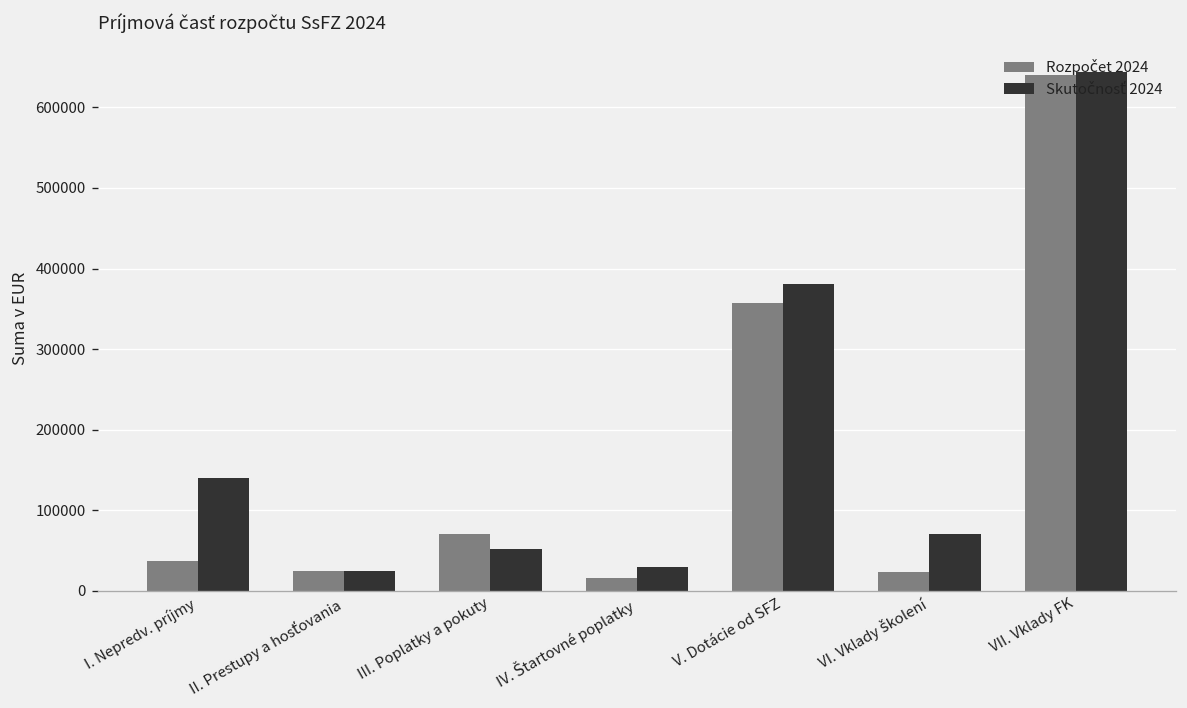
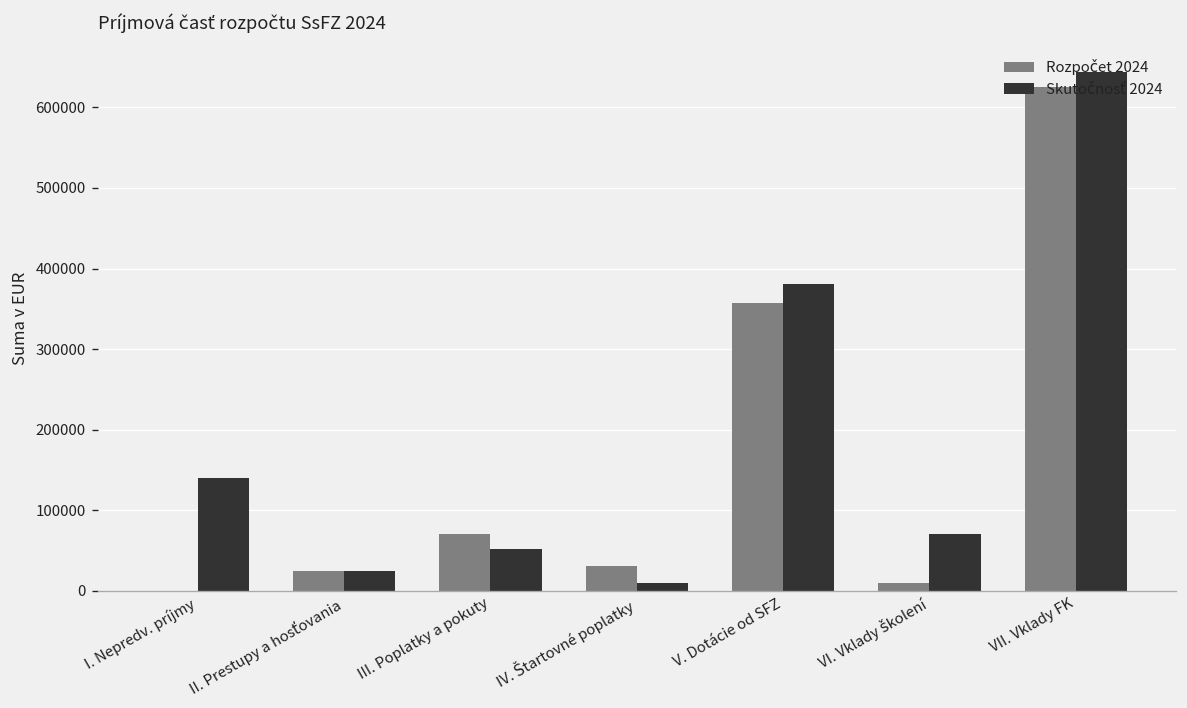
Rozpočet 2024, I. Nepredv. príjmy: 40000 -> 0
Rozpočet 2024, IV. Štartovné poplatky: 20000 -> 30000
Skutočnosť 2024, IV. Štartovné poplatky: 30000 -> 10000
Rozpočet 2024, VI. Vklady školení: 20000 -> 10000
Rozpočet 2024, VII. Vklady FK: 640000 -> 630000
